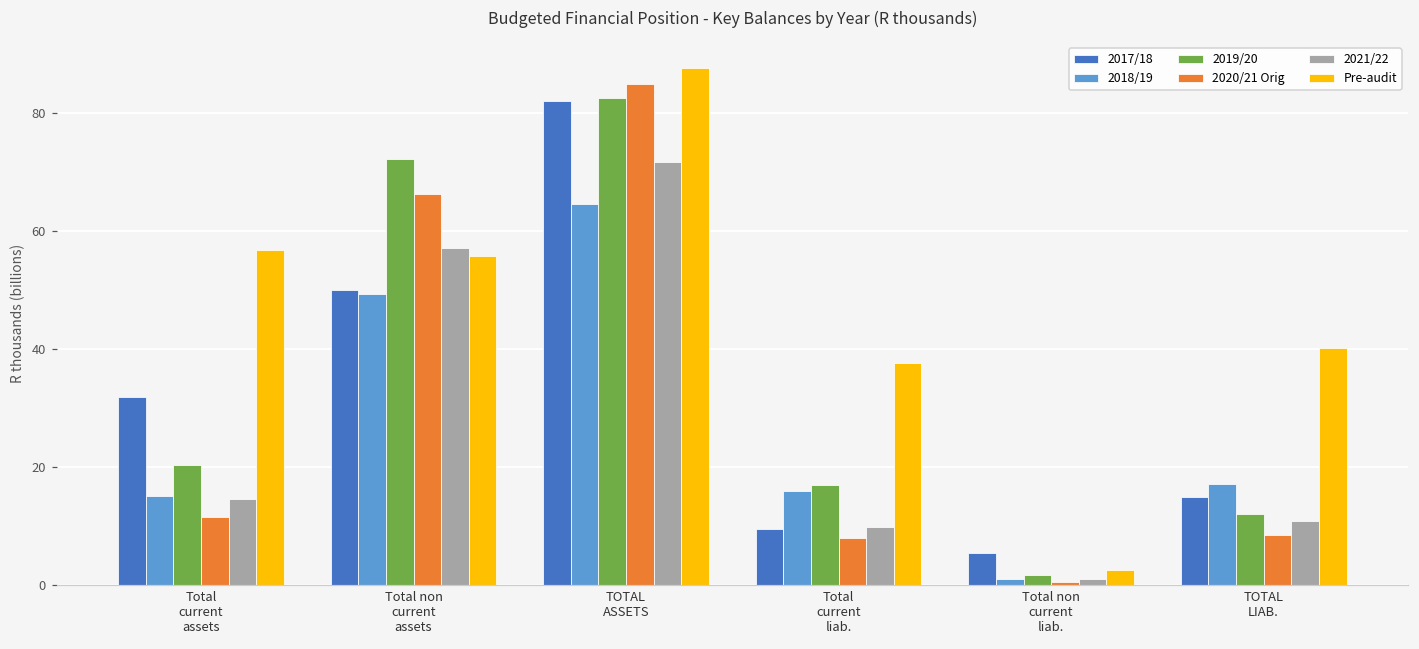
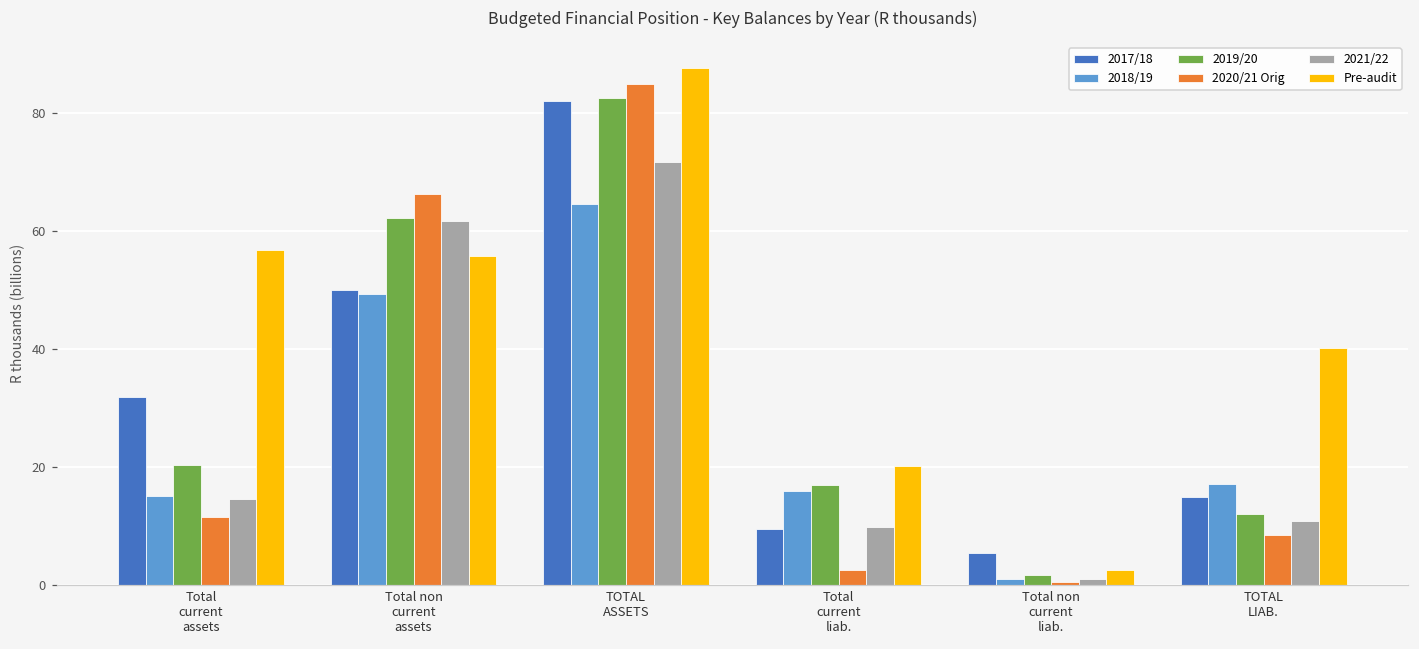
2019/20, Total non current assets: 72 -> 62
2021/22, Total non current assets: 57 -> 62
2020/21 Orig, Total current liab.: 8 -> 3
Pre-audit, Total current liab.: 38 -> 20
